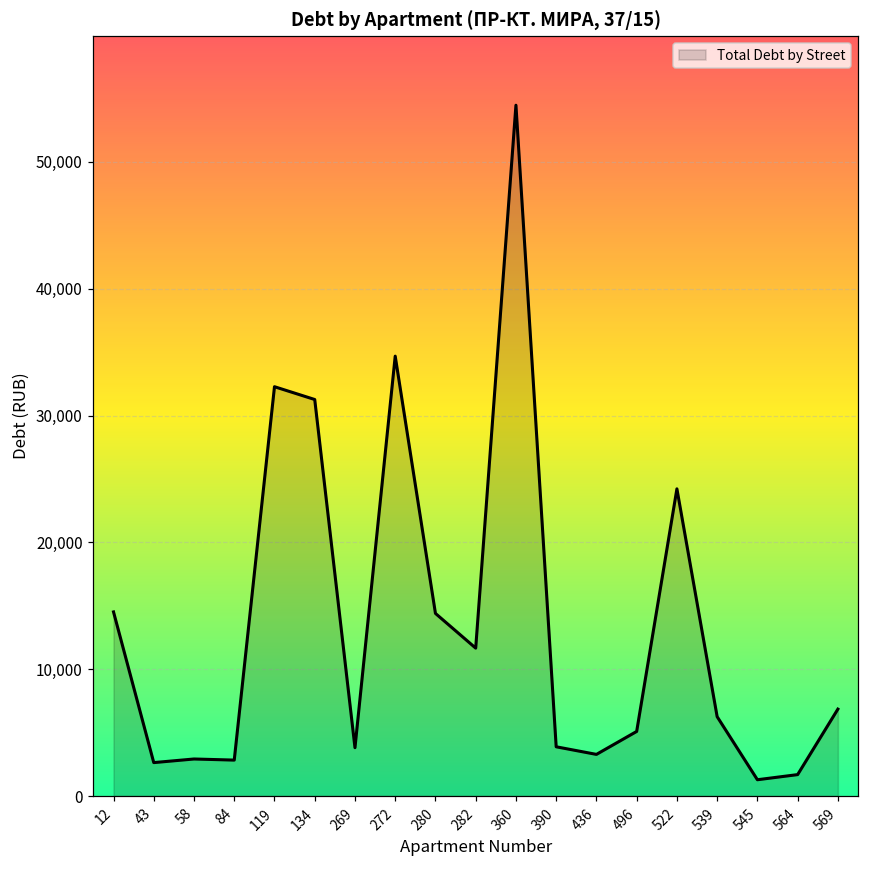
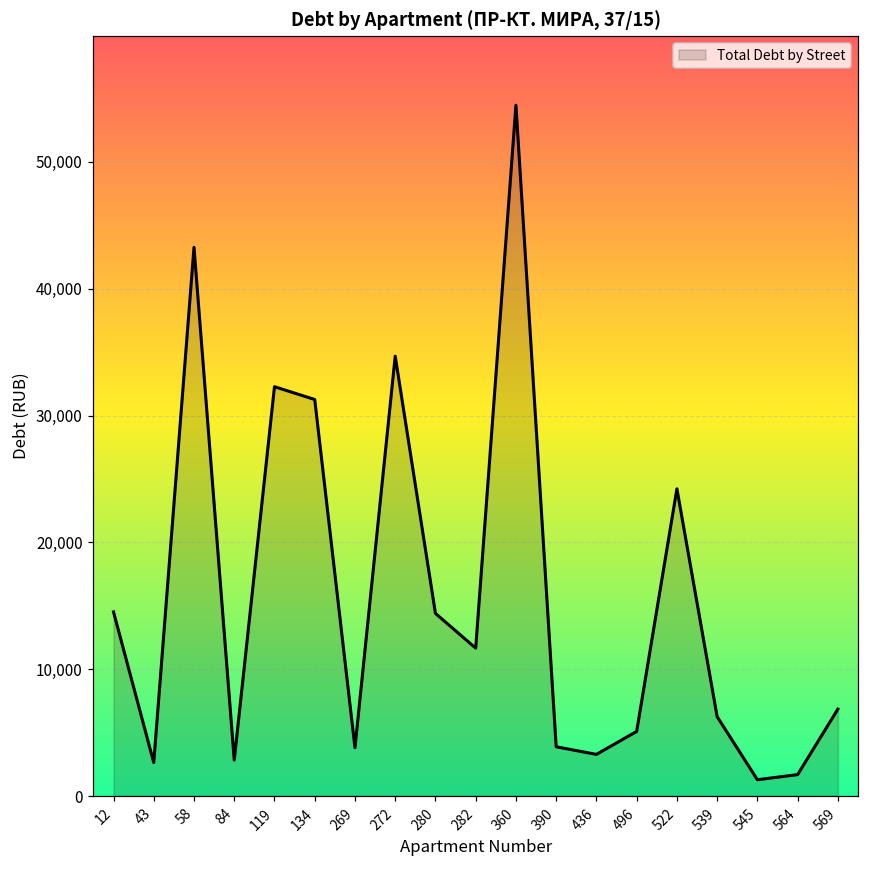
58: 2,900 -> 43,300
